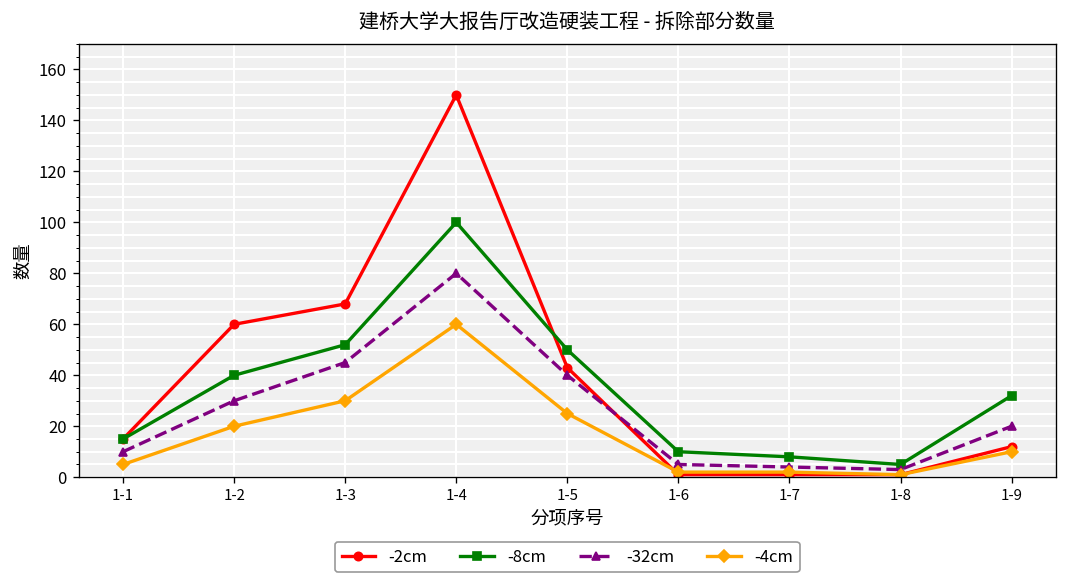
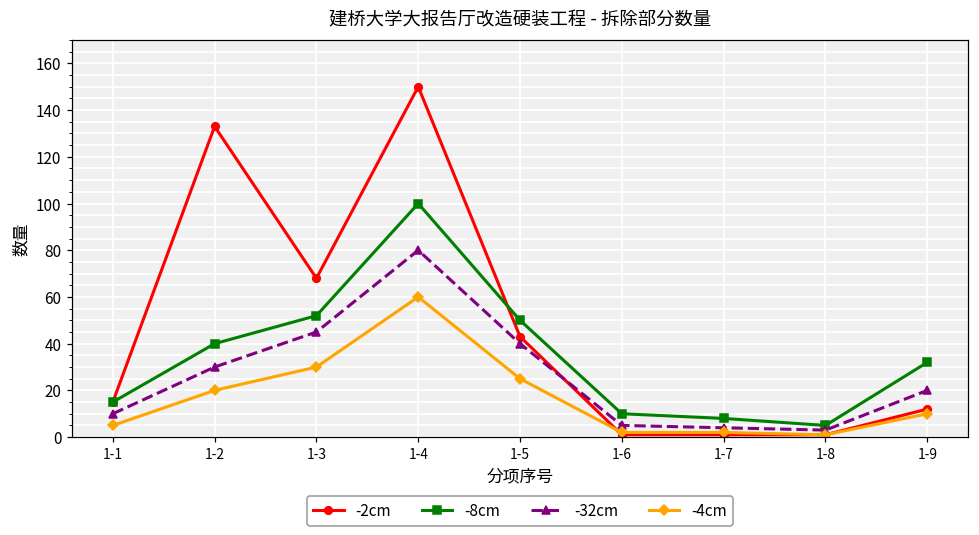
-2cm, 1-2: 60 -> 133
